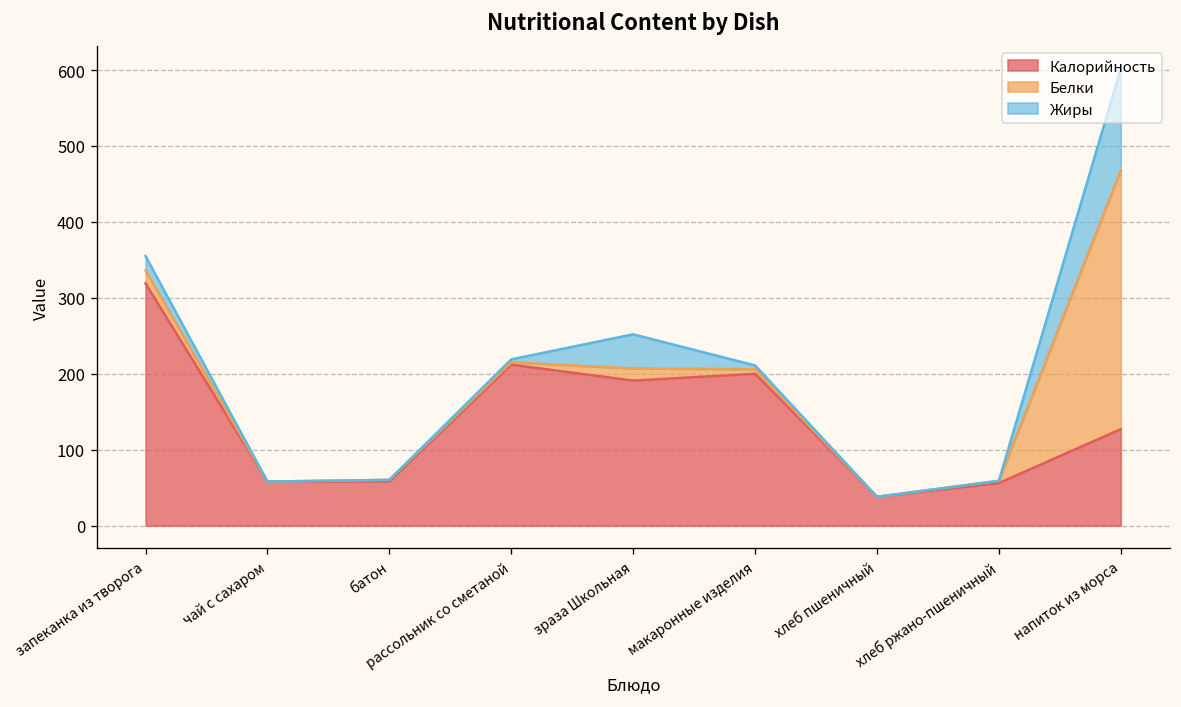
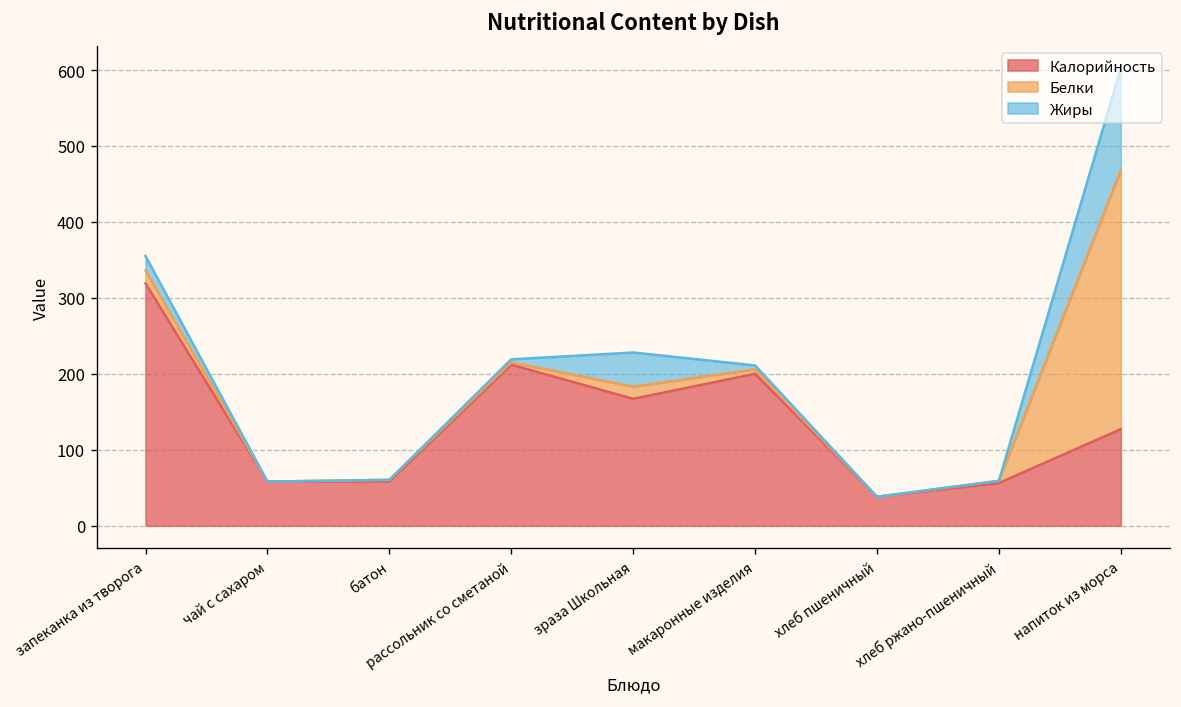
Калорийность, зраза Школьная: 190 -> 170
